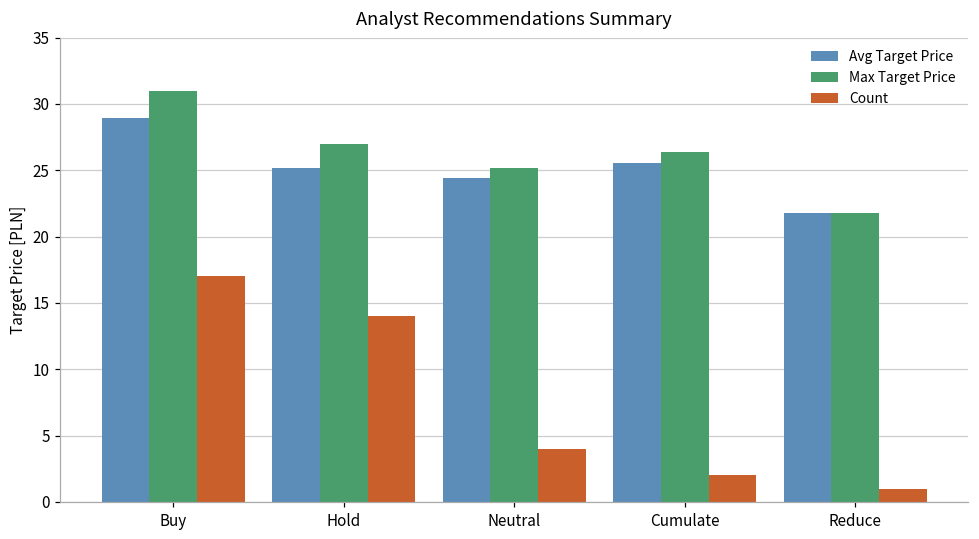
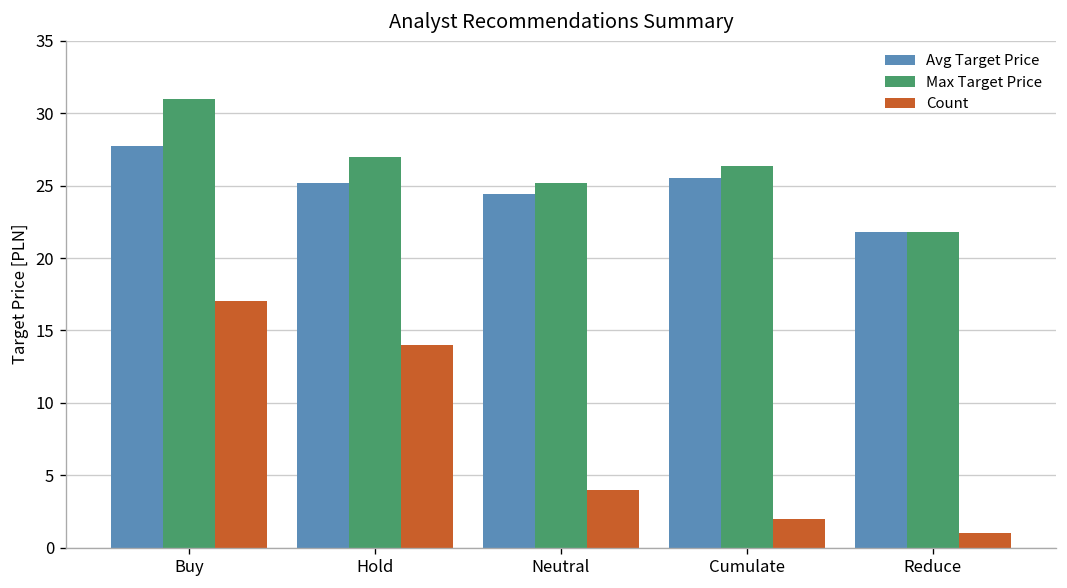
Avg Target Price, Buy: 29.0 -> 27.7
